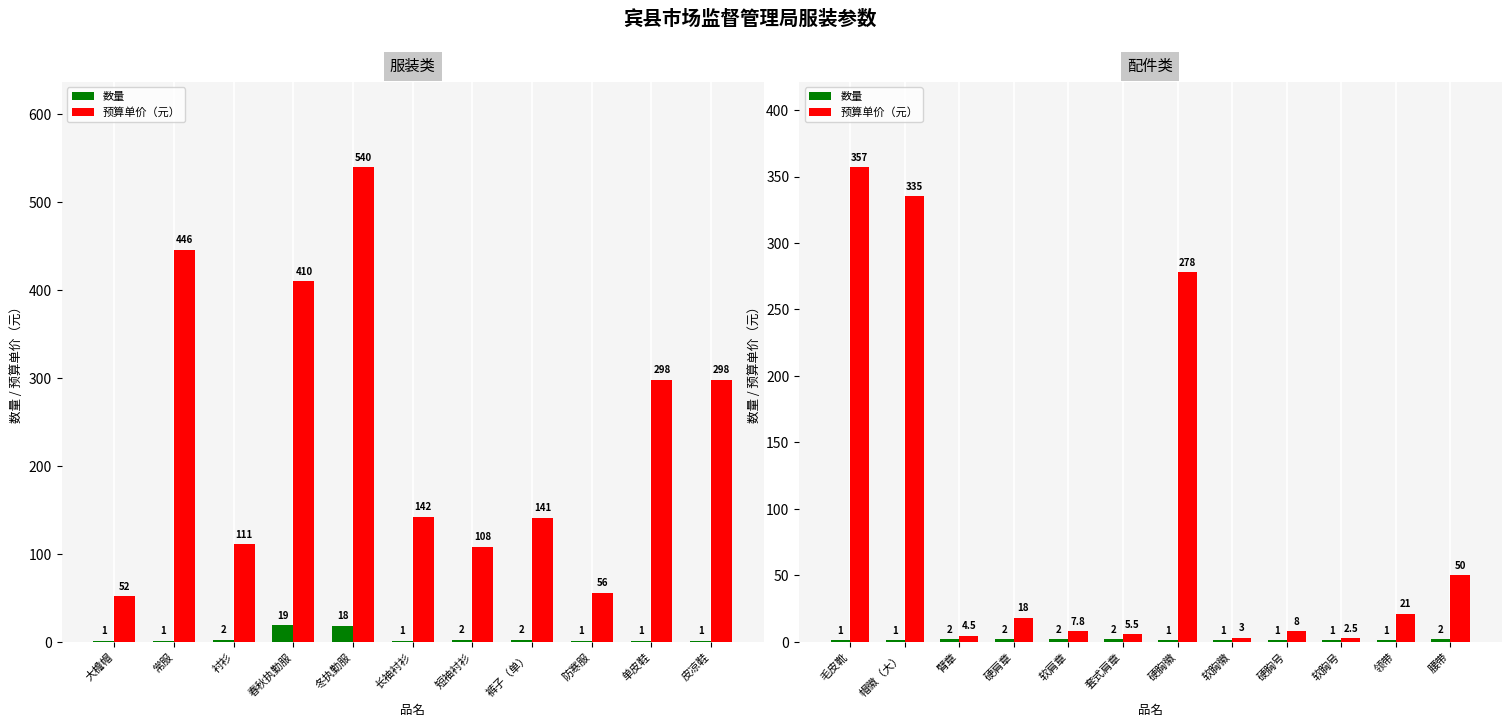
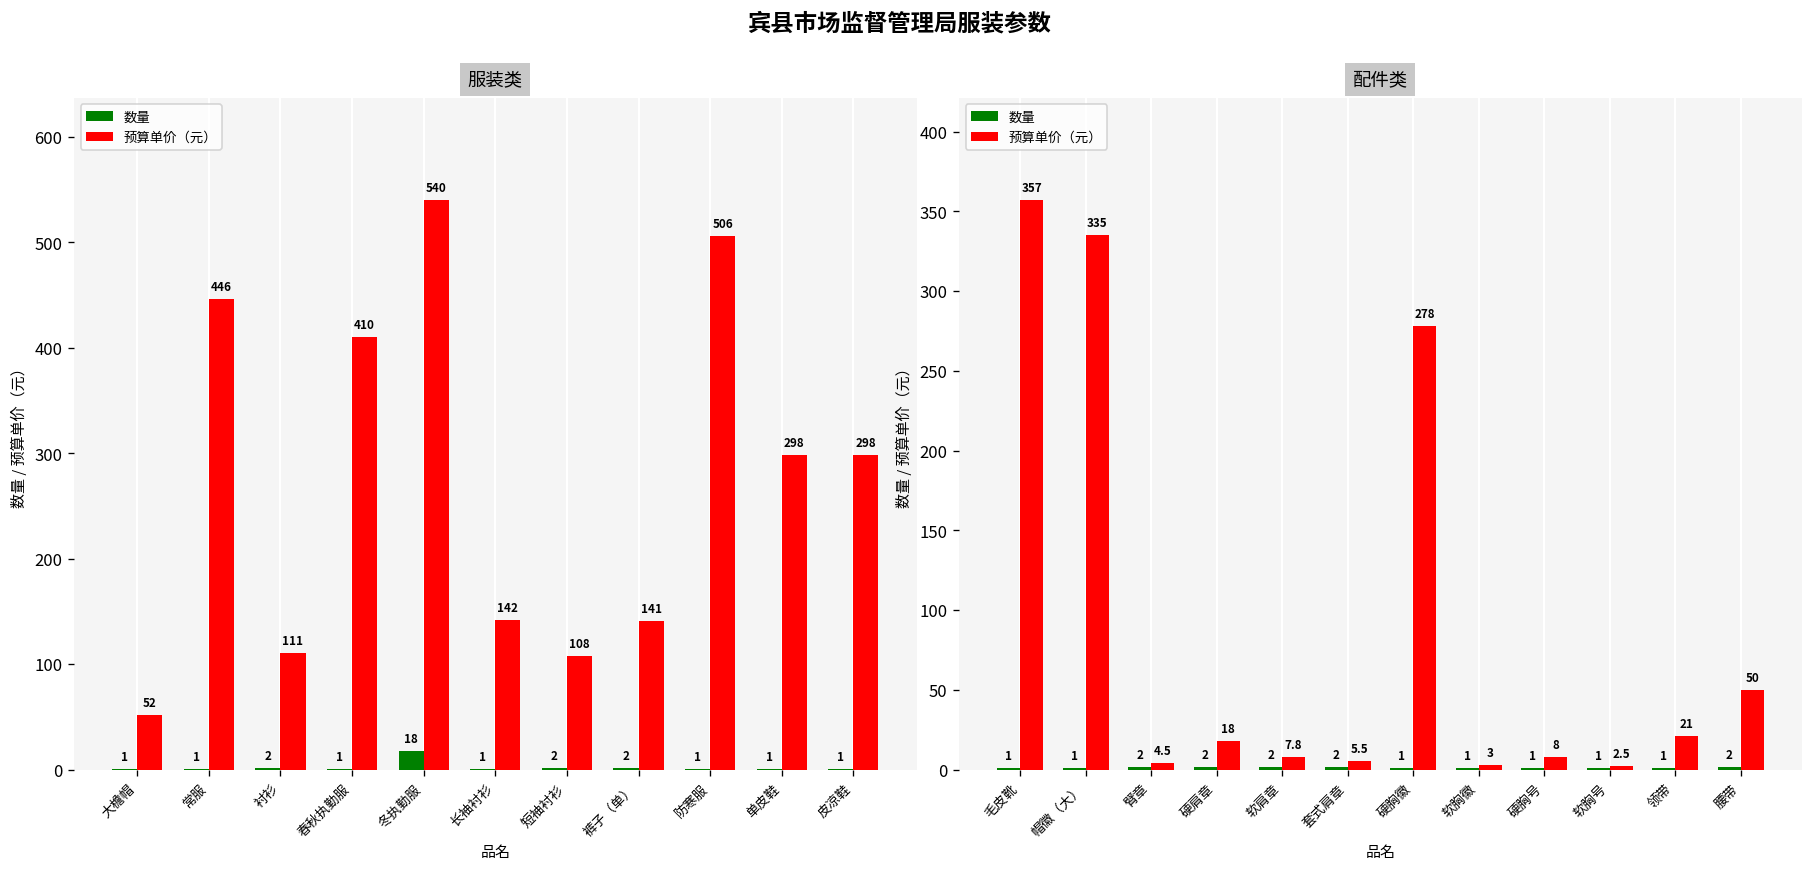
服装类, 数量, 春秋执勤服: 19 -> 1
服装类, 预算单价（元）, 防寒服: 56 -> 506
